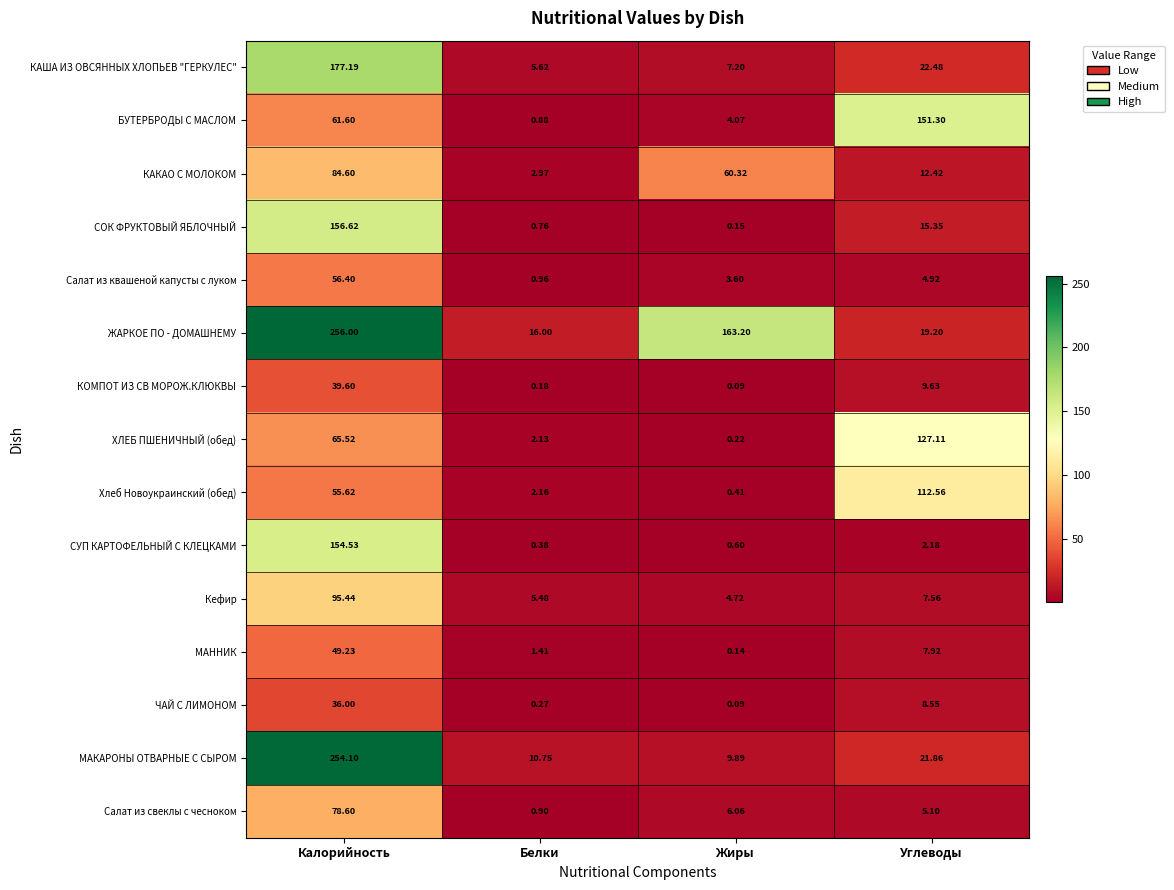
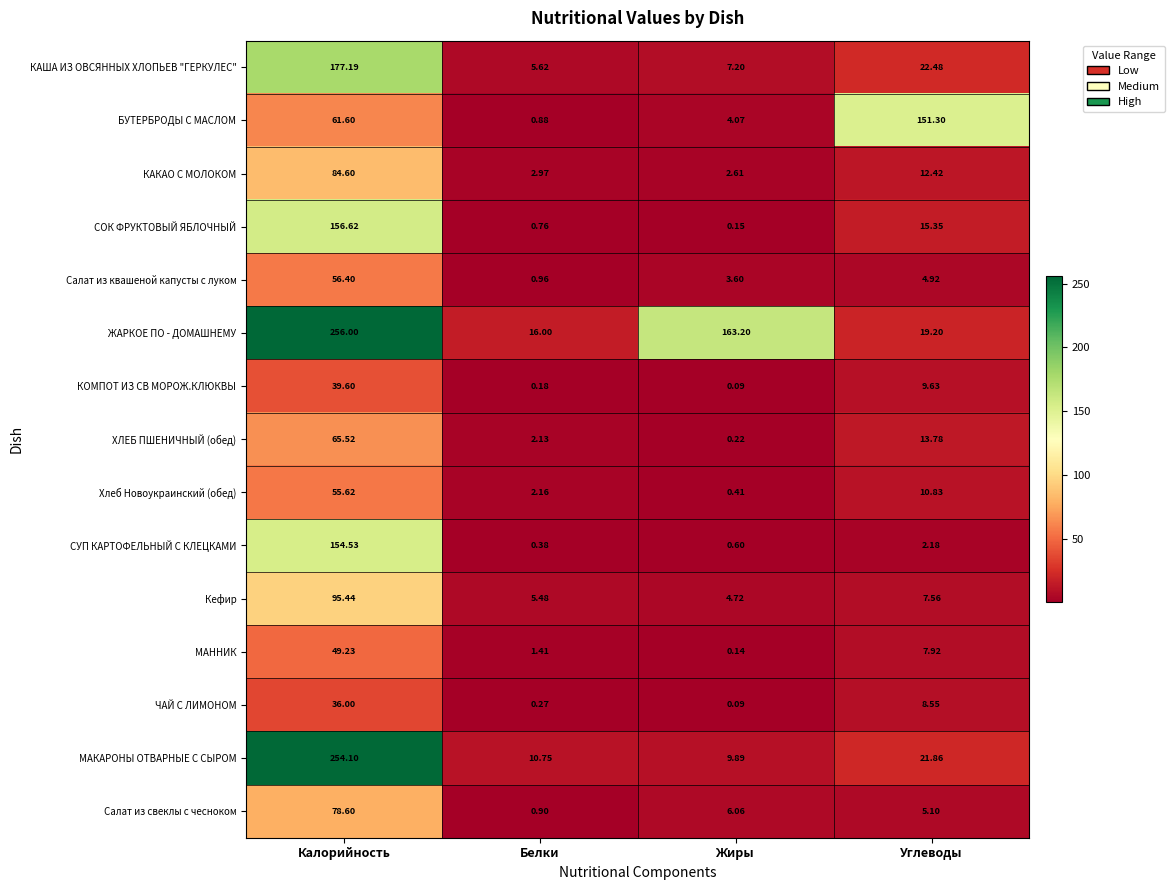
КАКАО С МОЛОКОМ, Жиры: 60.32 -> 2.61
ХЛЕБ ПШЕНИЧНЫЙ (обед), Углеводы: 127.11 -> 13.78
Хлеб Новоукраинский (обед), Углеводы: 112.56 -> 10.83
